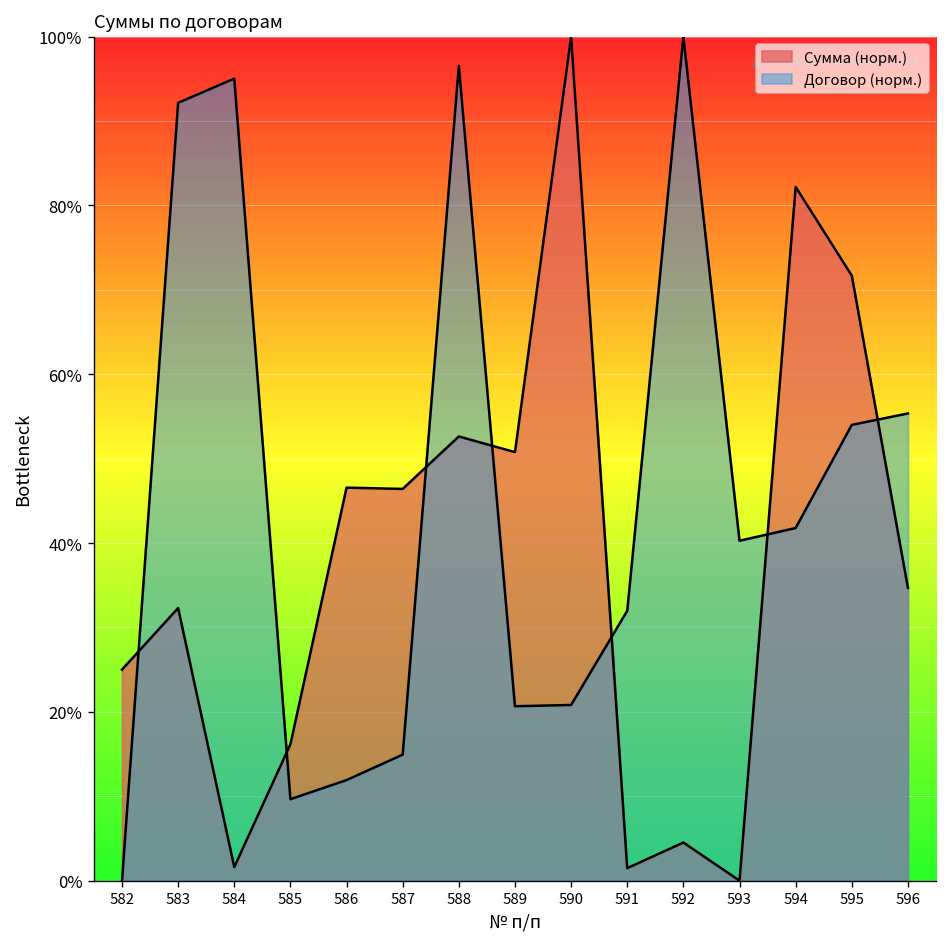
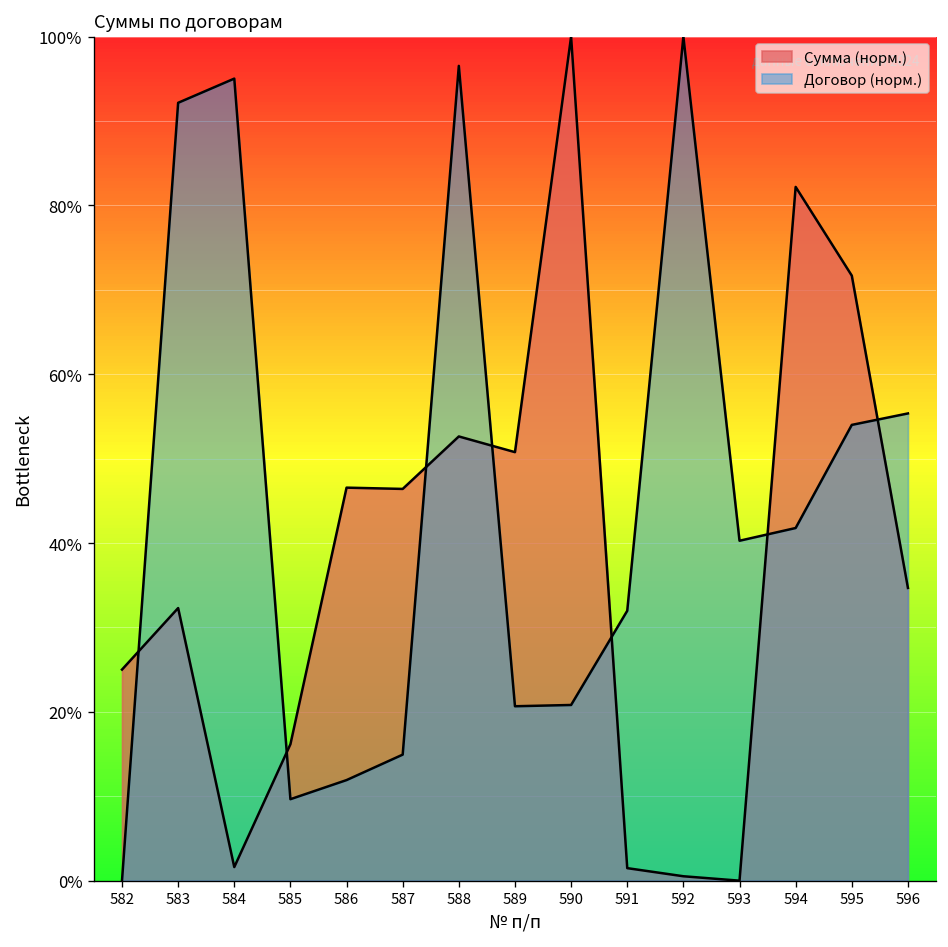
Сумма (норм.), 592: 5% -> 1%
